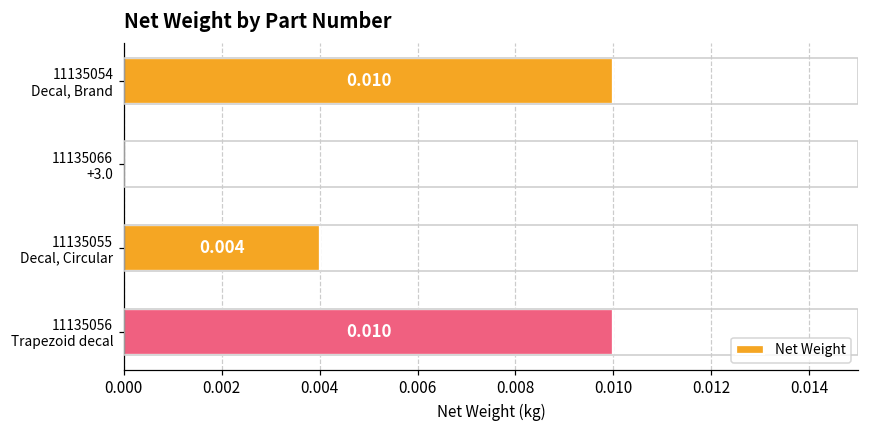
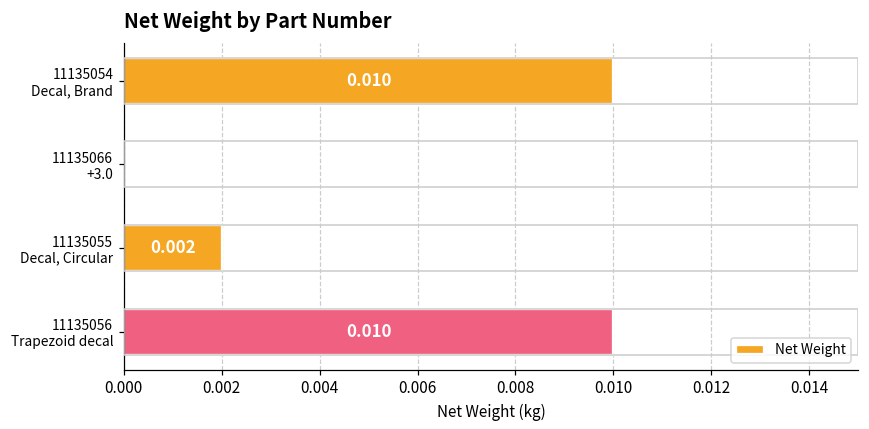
11135055 Decal, Circular: 0.004 -> 0.002
